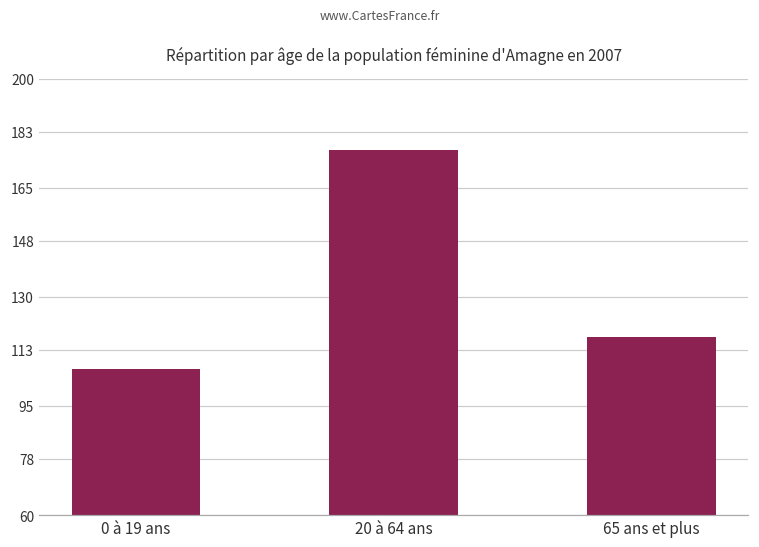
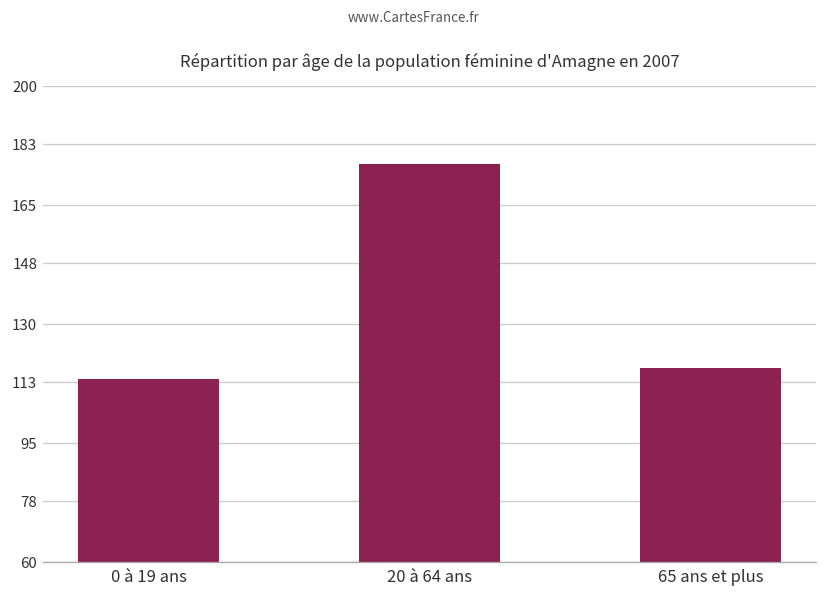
0 à 19 ans: 107 -> 114
